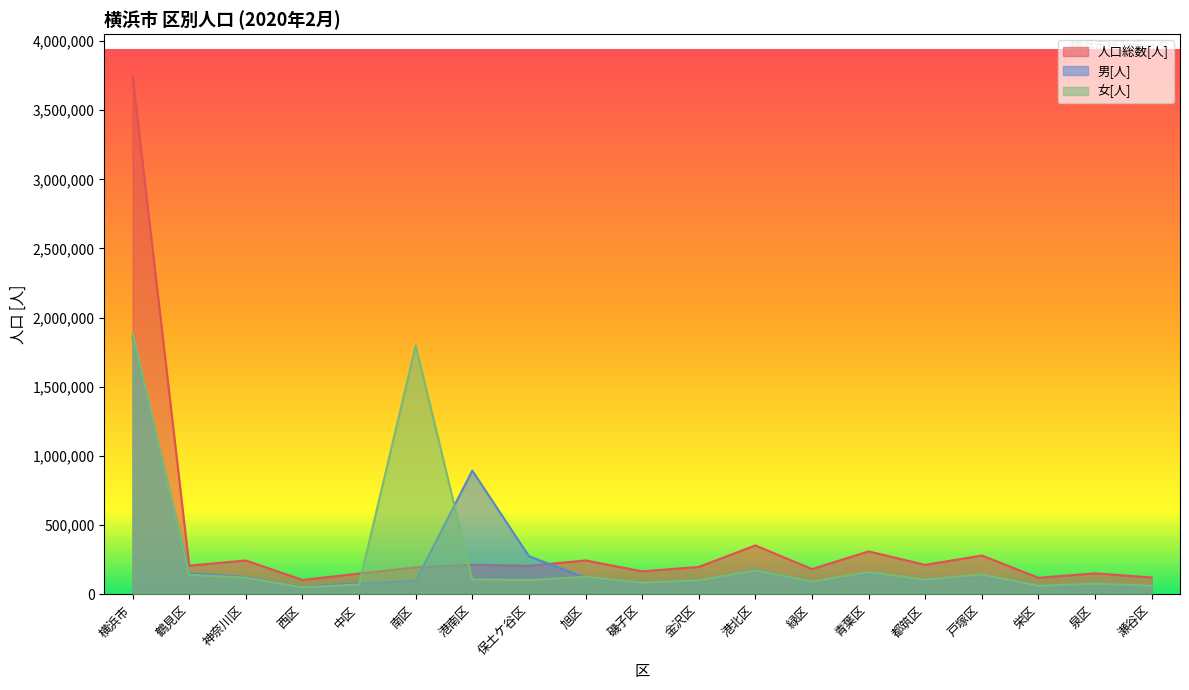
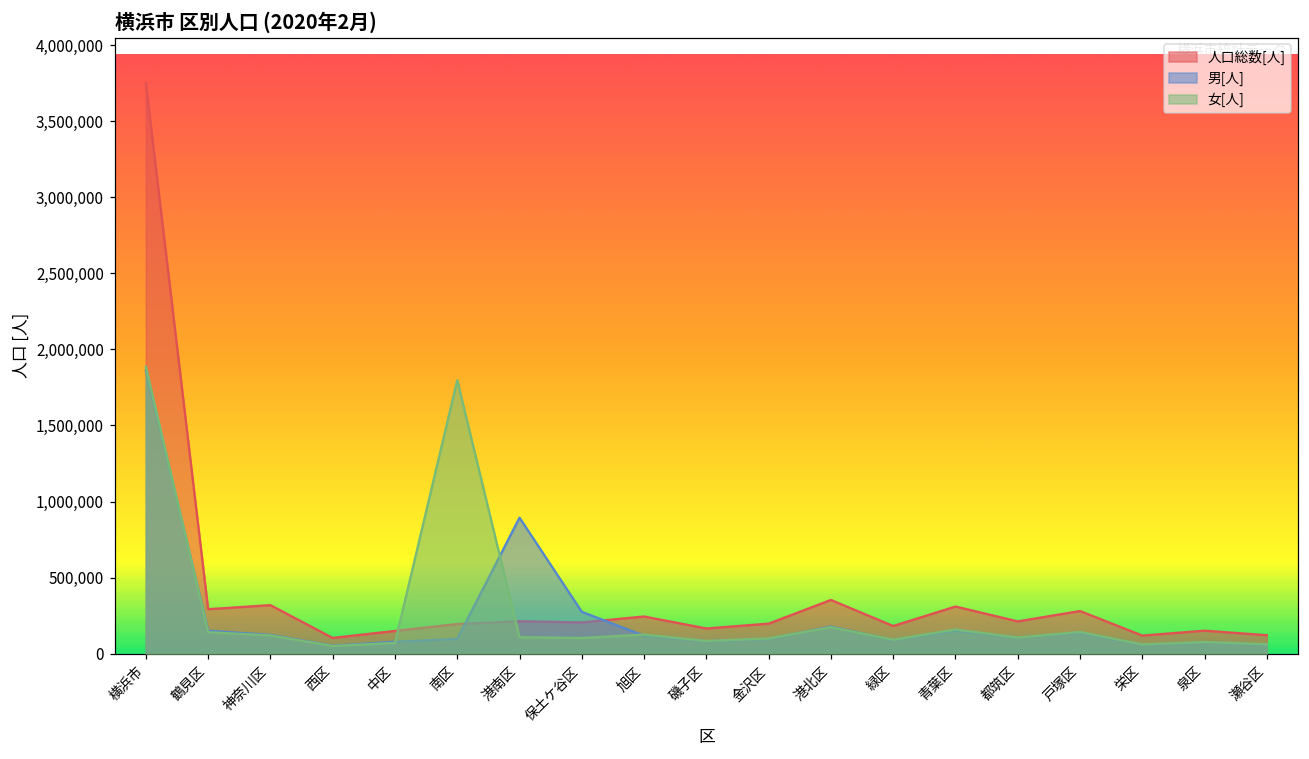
人口総数[人], 鶴見区: 210,000 -> 290,000
人口総数[人], 神奈川区: 240,000 -> 320,000
